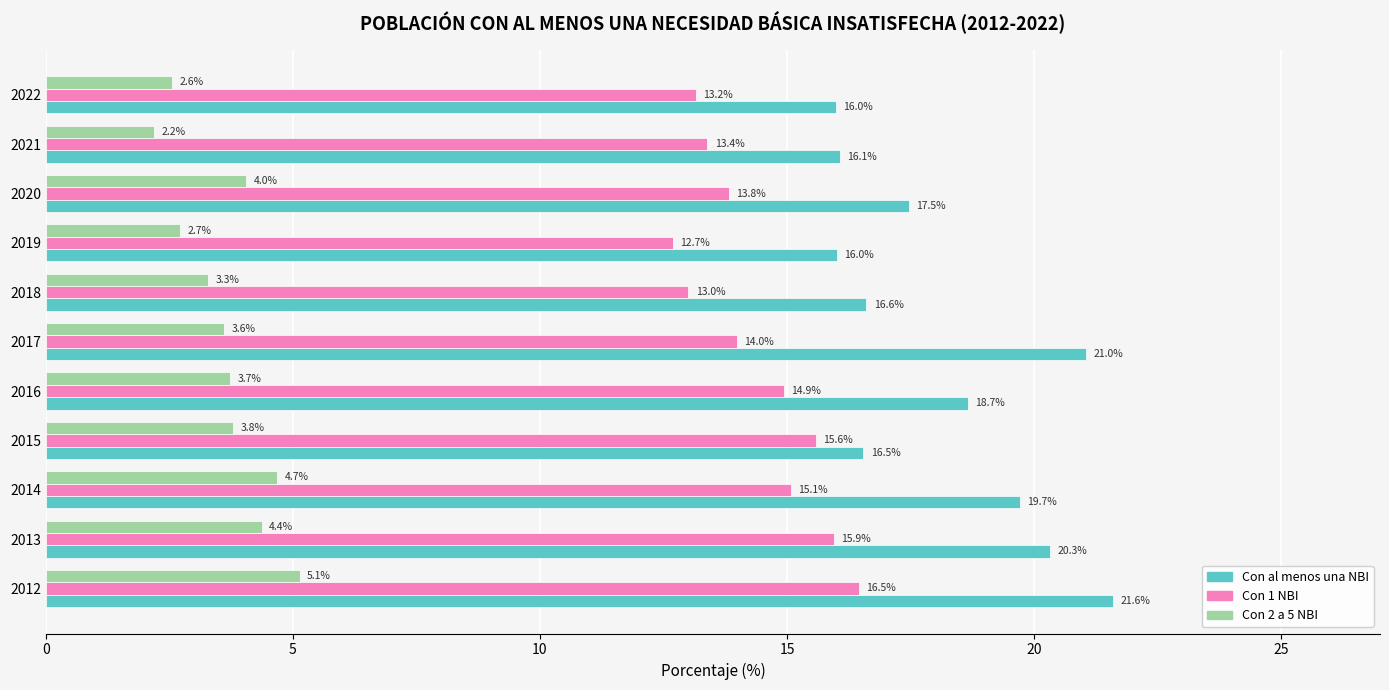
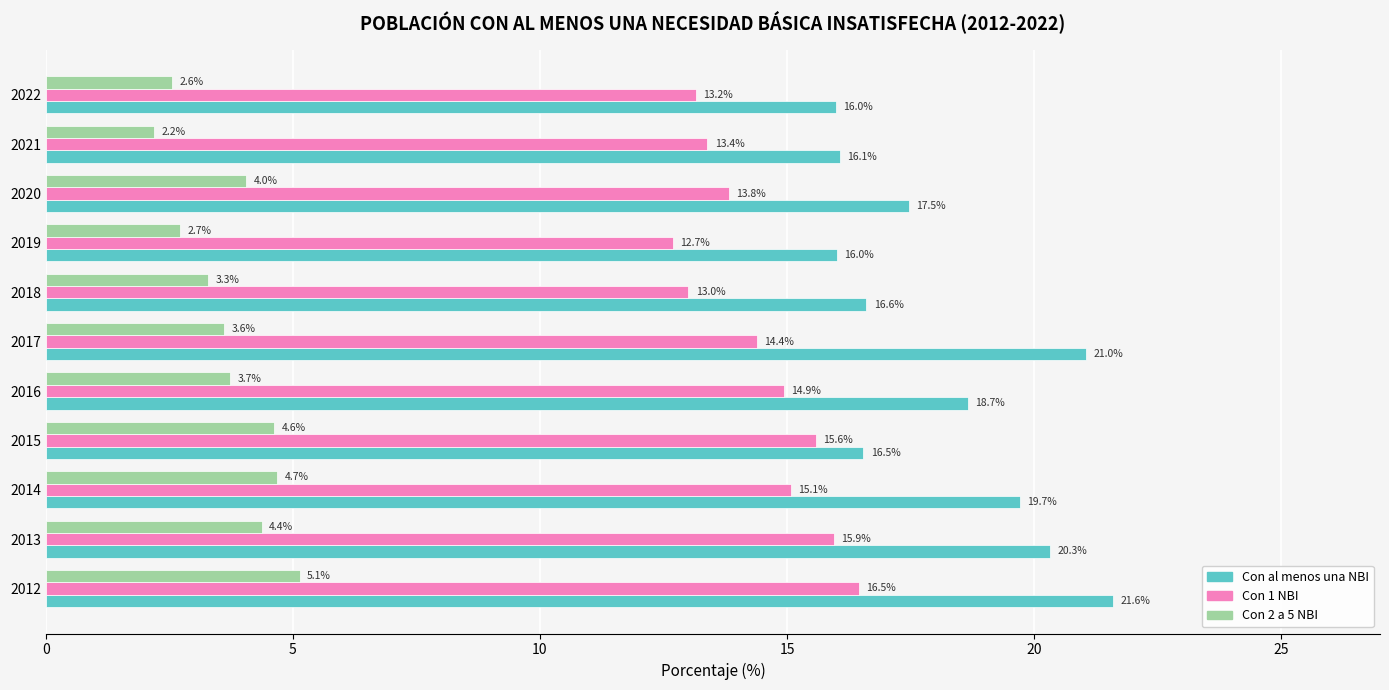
Con 1 NBI, 2017: 14.0% -> 14.4%
Con 2 a 5 NBI, 2015: 3.8% -> 4.6%
